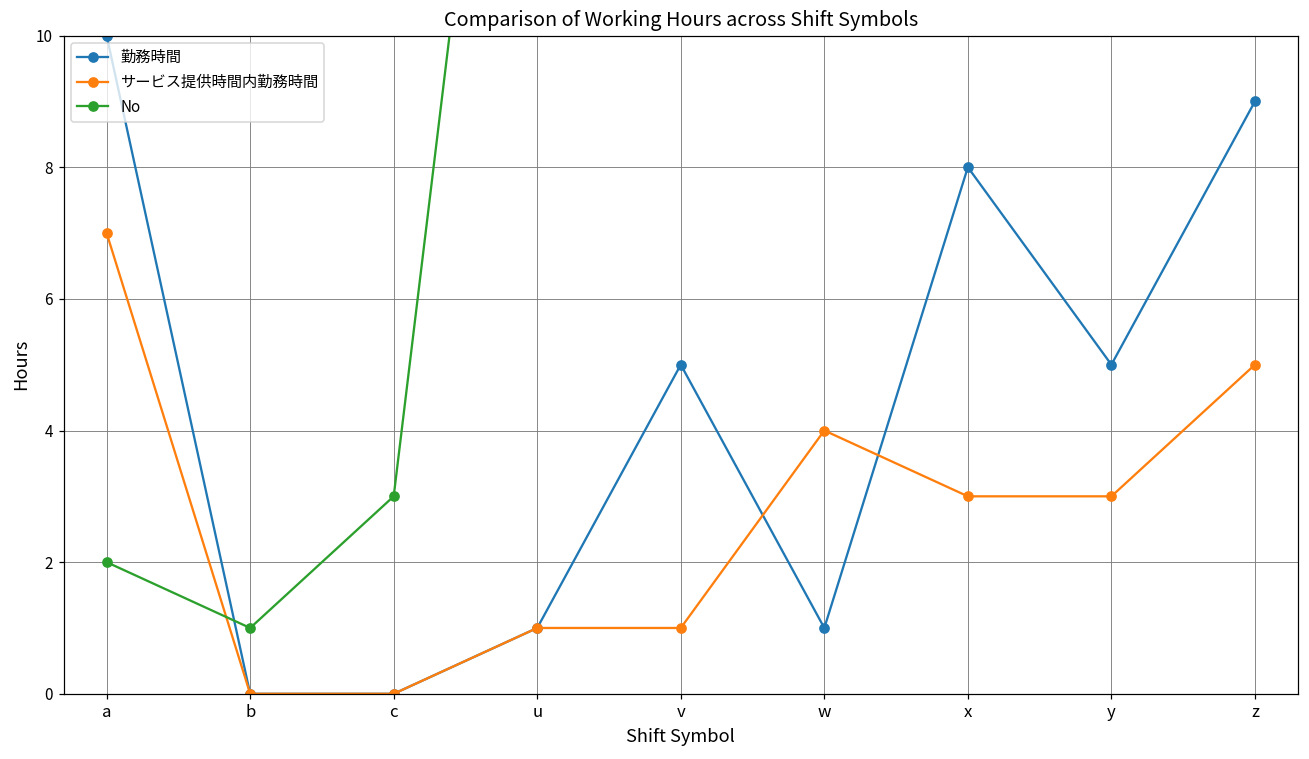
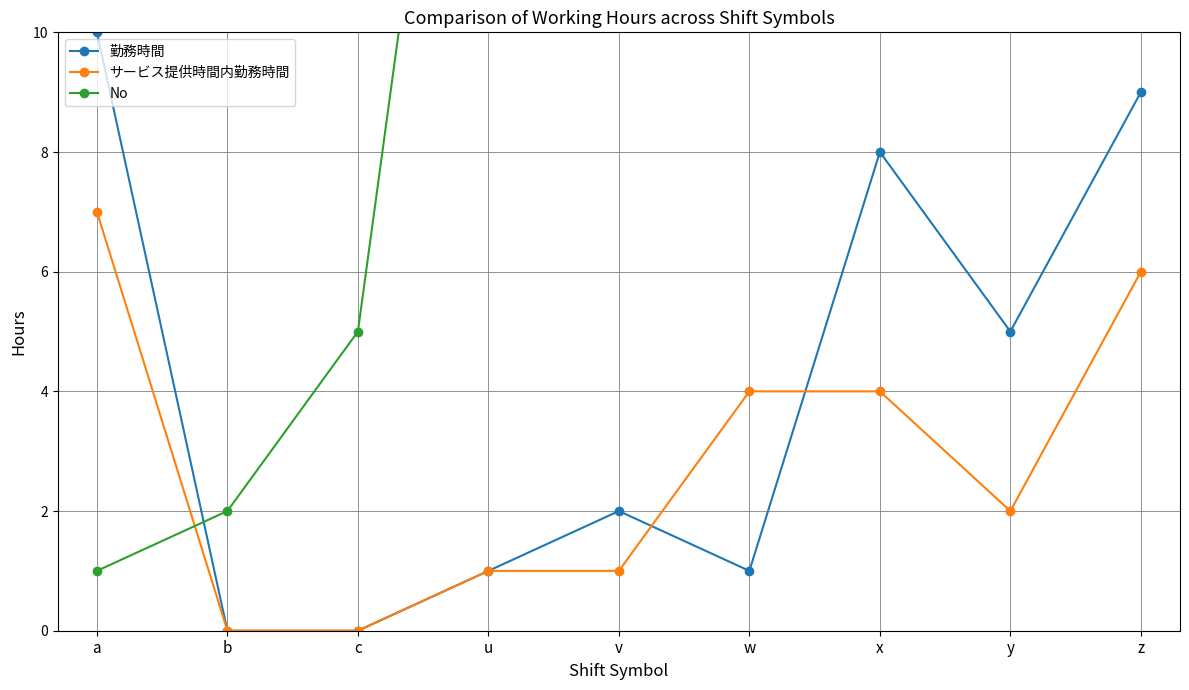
No, a: 2 -> 1
No, b: 1 -> 2
No, c: 3 -> 5
勤務時間, v: 5 -> 2
サービス提供時間内勤務時間, x: 3 -> 4
サービス提供時間内勤務時間, y: 3 -> 2
サービス提供時間内勤務時間, z: 5 -> 6
